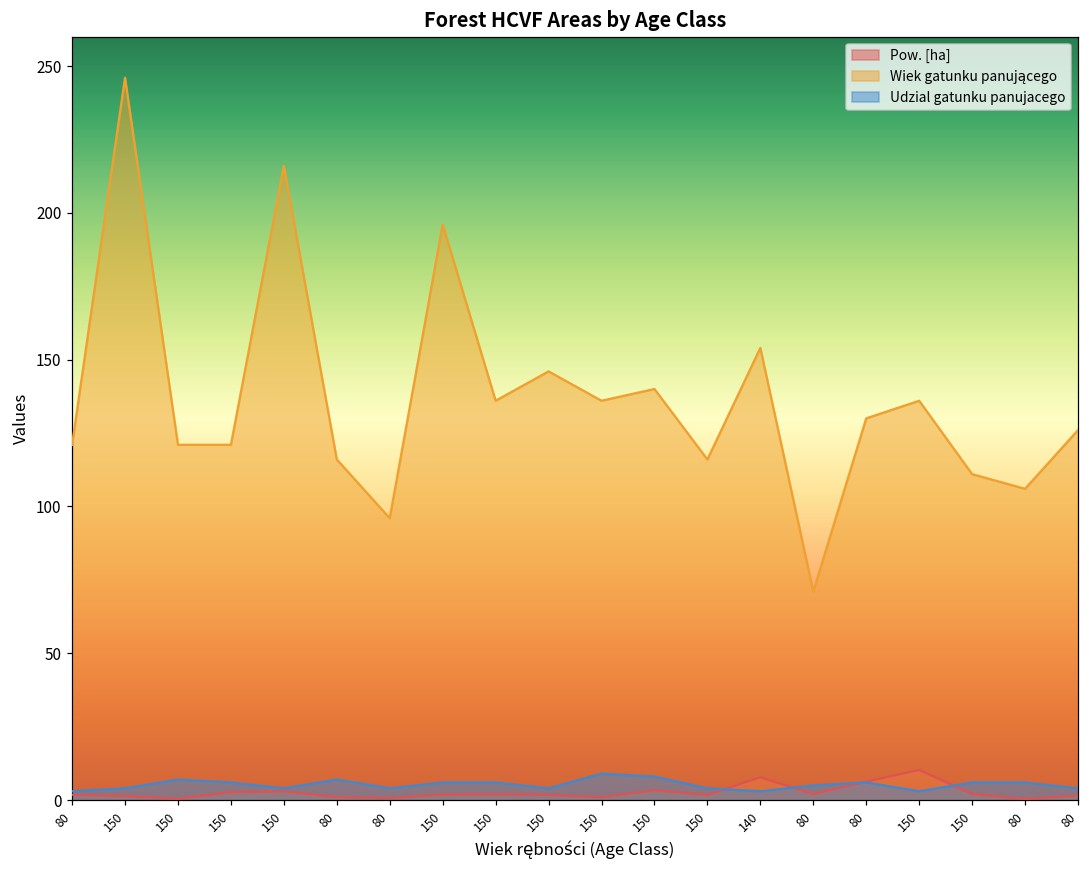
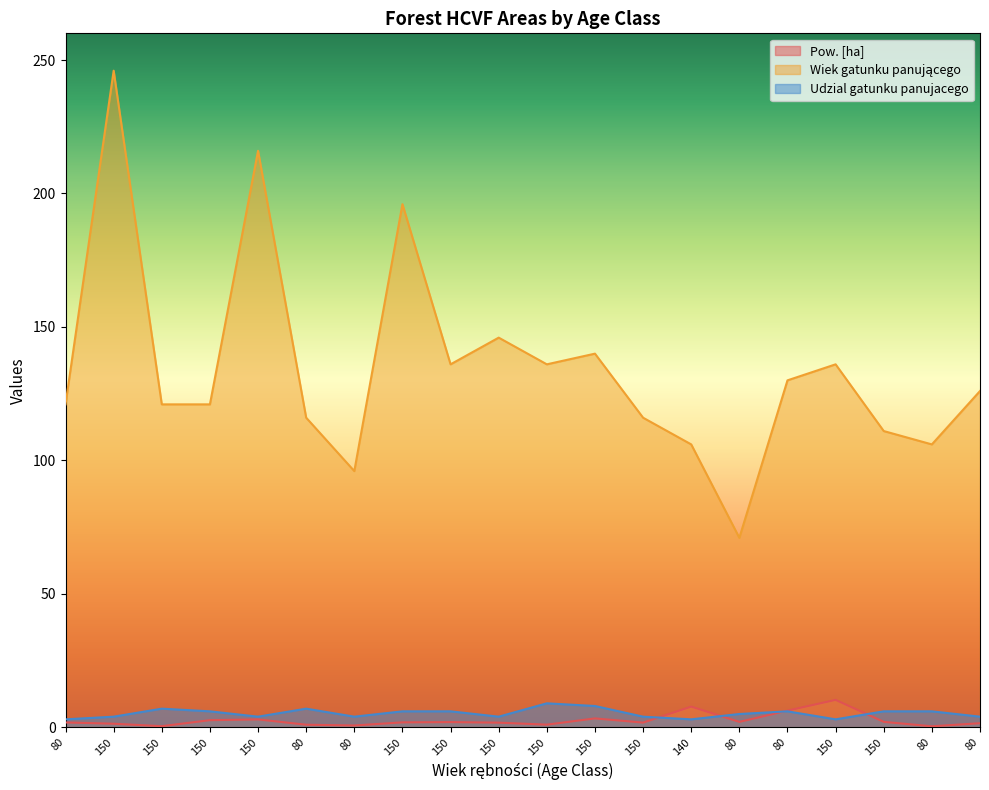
Wiek gatunku panującego, 140: 154 -> 106
